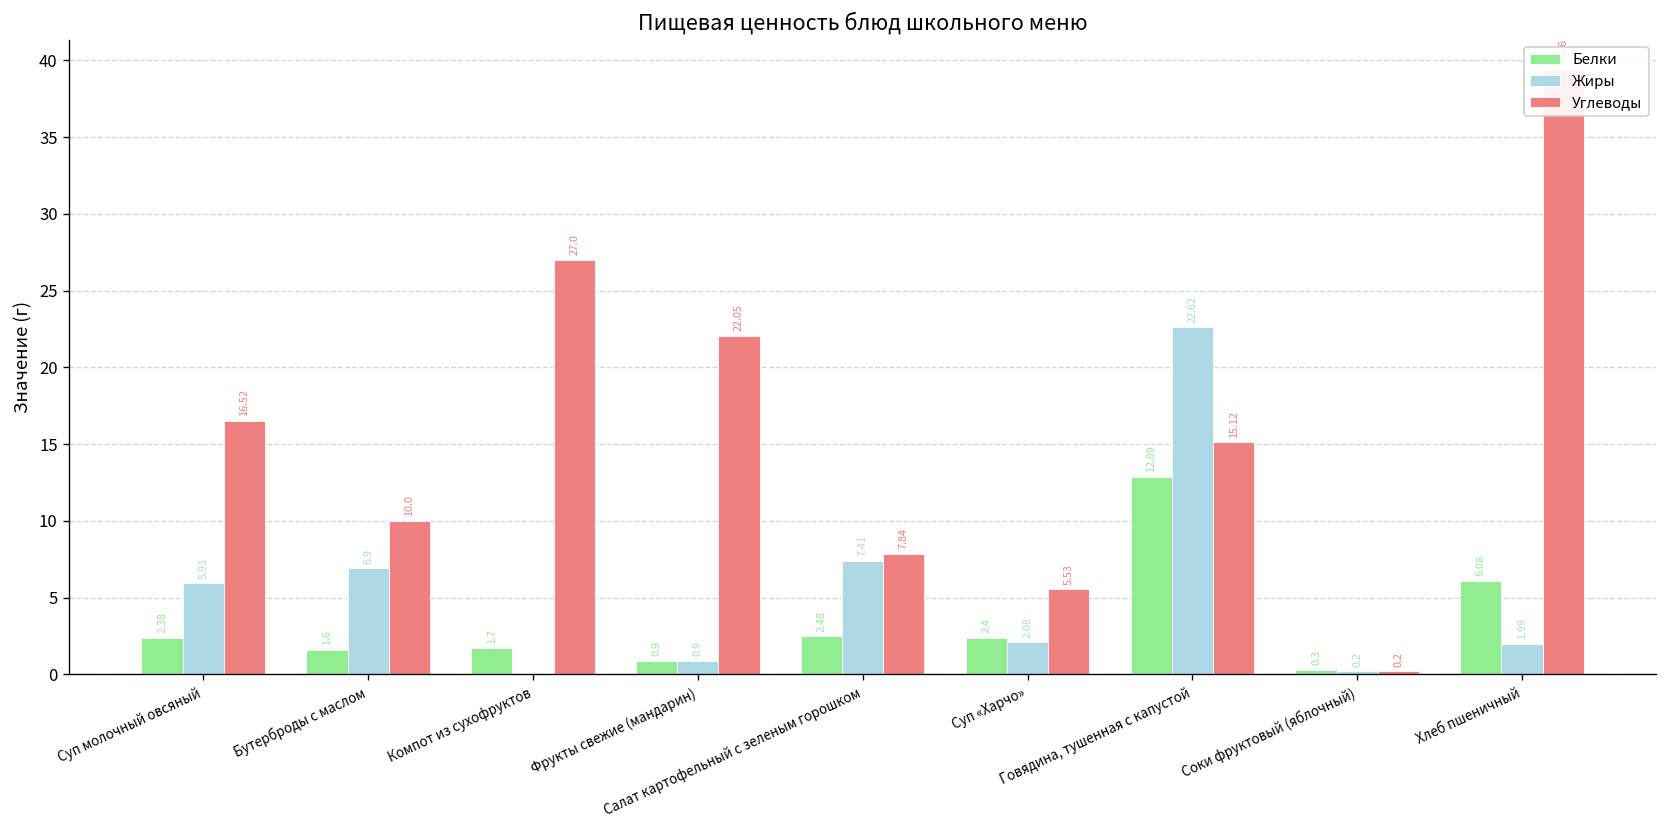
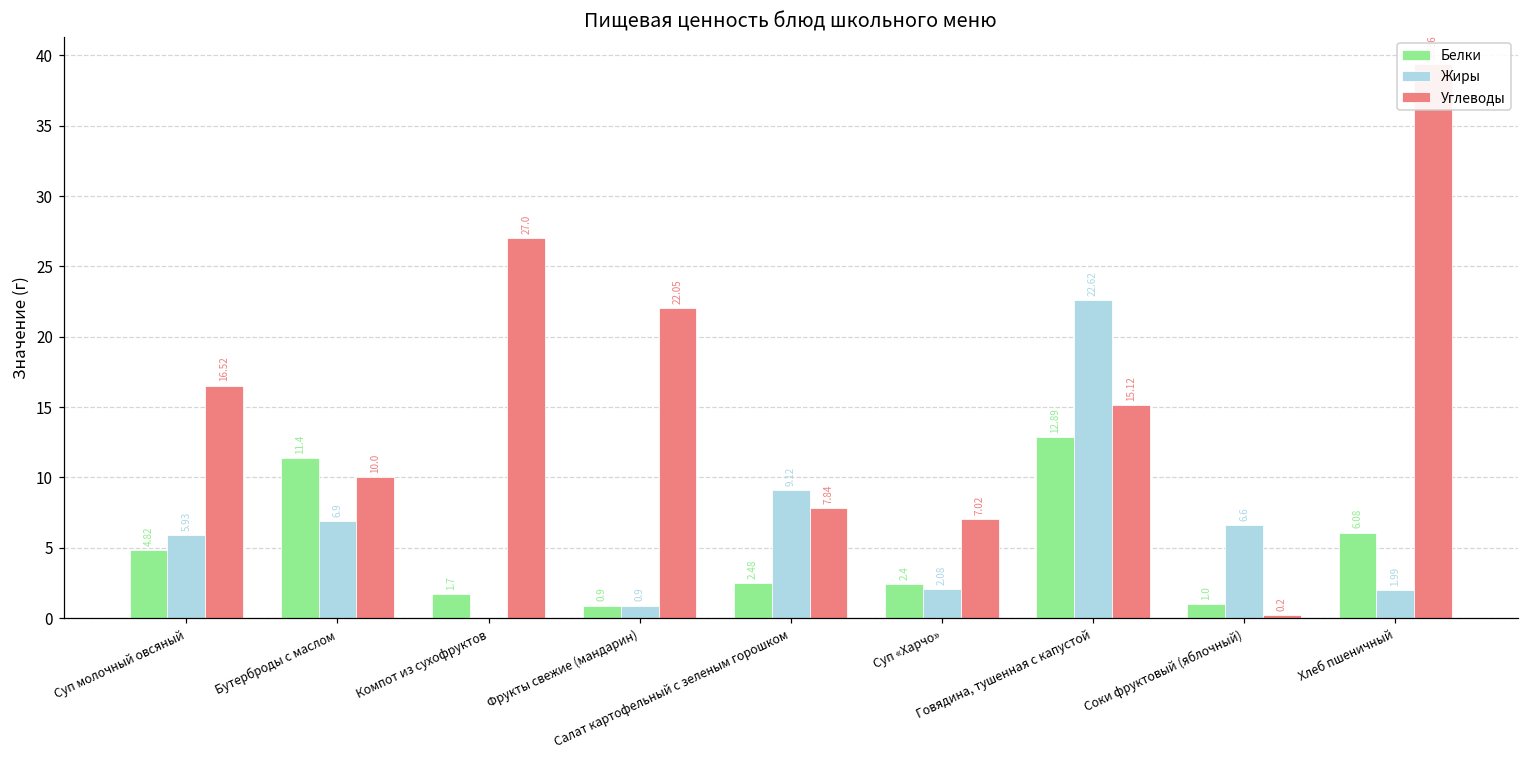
Белки, Суп молочный овсяный: 2.38 -> 4.82
Белки, Бутерброды с маслом: 1.6 -> 11.4
Жиры, Салат картофельный с зеленым горошком: 7.41 -> 9.12
Углеводы, Суп «Харчо»: 5.53 -> 7.02
Белки, Соки фруктовый (яблочный): 0.3 -> 1.0
Жиры, Соки фруктовый (яблочный): 0.2 -> 6.6
